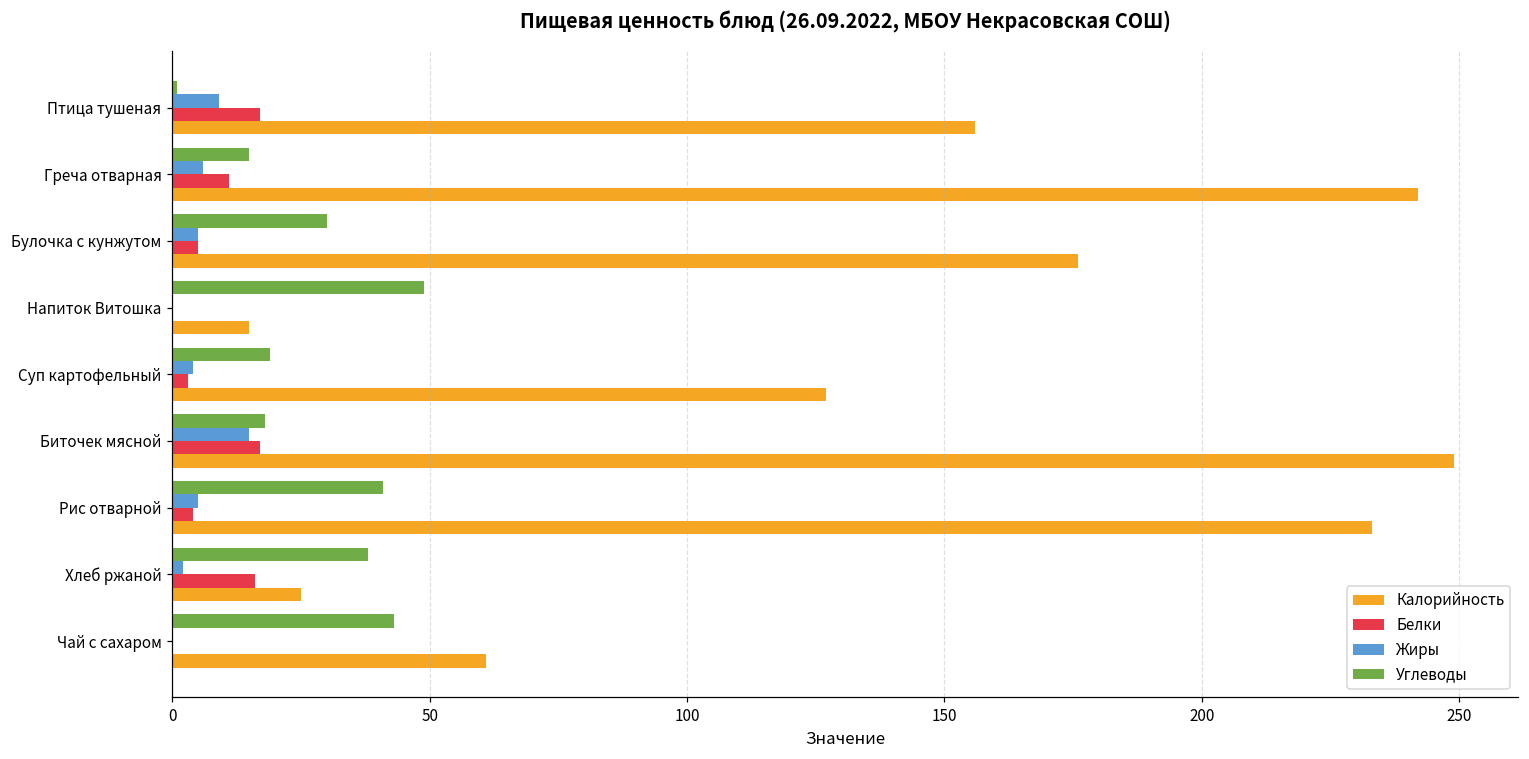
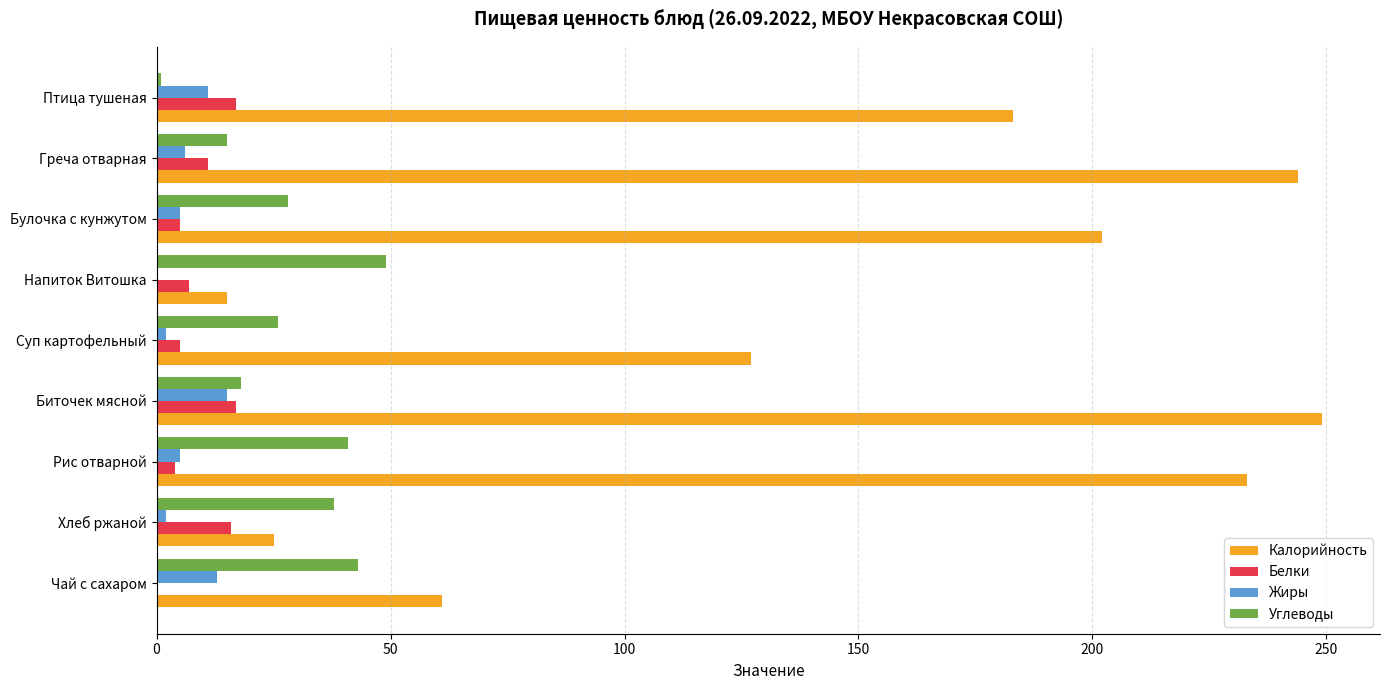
Жиры, Птица тушеная: 9 -> 11
Калорийность, Птица тушеная: 156 -> 183
Калорийность, Греча отварная: 242 -> 244
Углеводы, Булочка с кунжутом: 30 -> 28
Калорийность, Булочка с кунжутом: 176 -> 202
Белки, Напиток Витошка: 0 -> 7
Углеводы, Суп картофельный: 19 -> 26
Жиры, Суп картофельный: 4 -> 2
Белки, Суп картофельный: 3 -> 5
Жиры, Чай с сахаром: 0 -> 13
